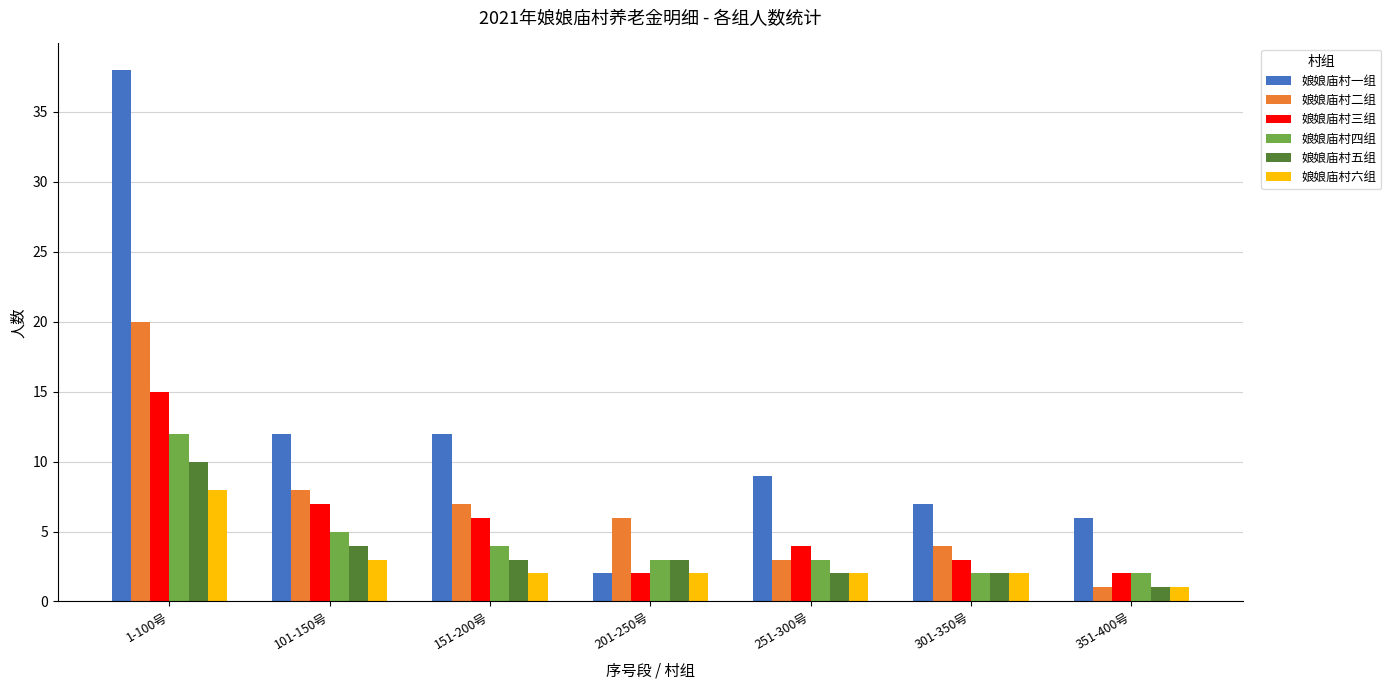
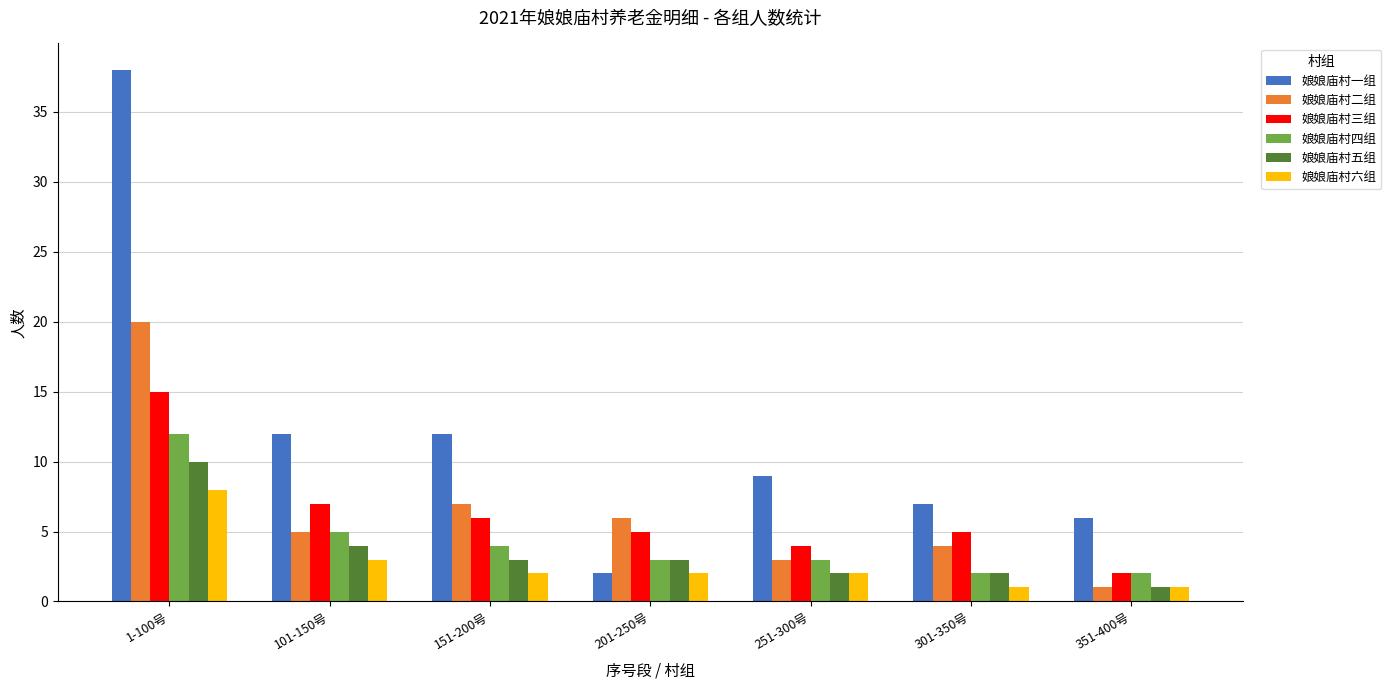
娘娘庙村二组, 101-150号: 8 -> 5
娘娘庙村三组, 201-250号: 2 -> 5
娘娘庙村三组, 301-350号: 3 -> 5
娘娘庙村六组, 301-350号: 2 -> 1
